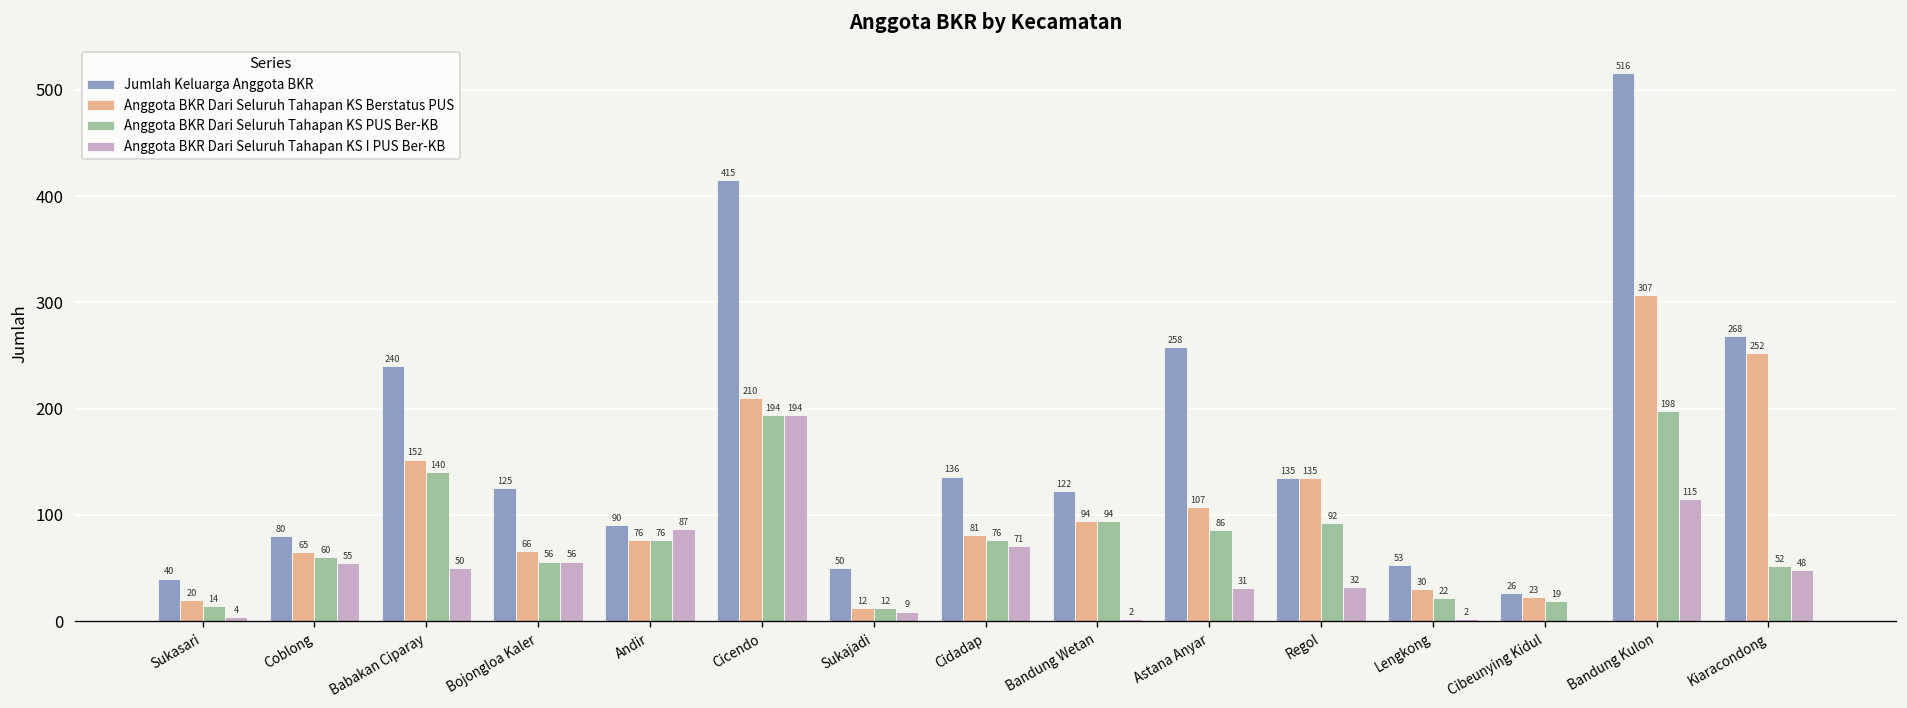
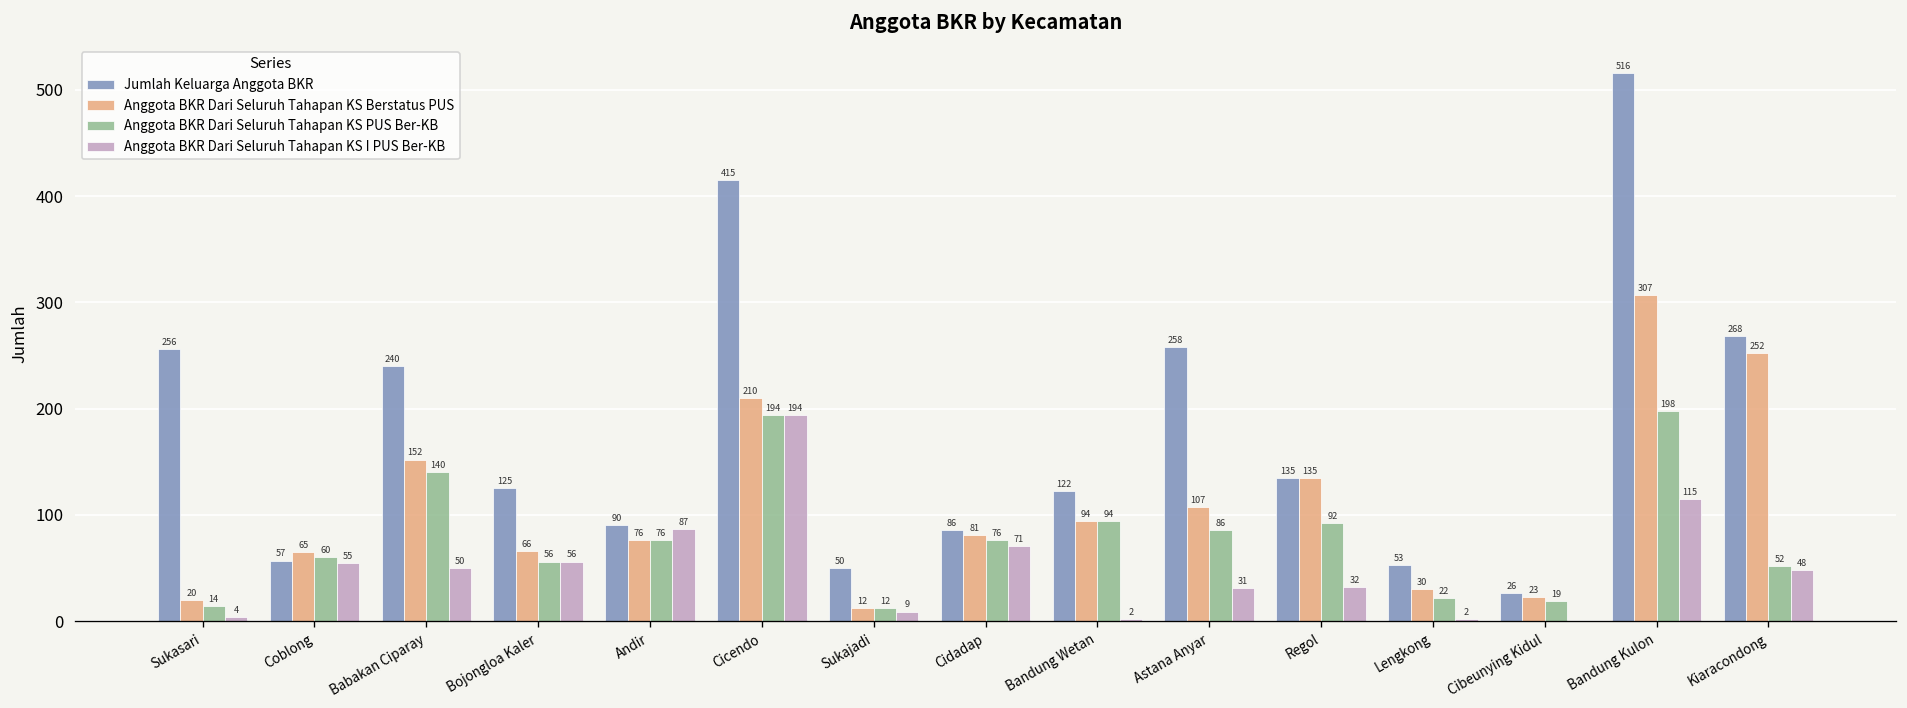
Jumlah Keluarga Anggota BKR, Sukasari: 40 -> 256
Jumlah Keluarga Anggota BKR, Coblong: 80 -> 57
Jumlah Keluarga Anggota BKR, Cidadap: 136 -> 86
